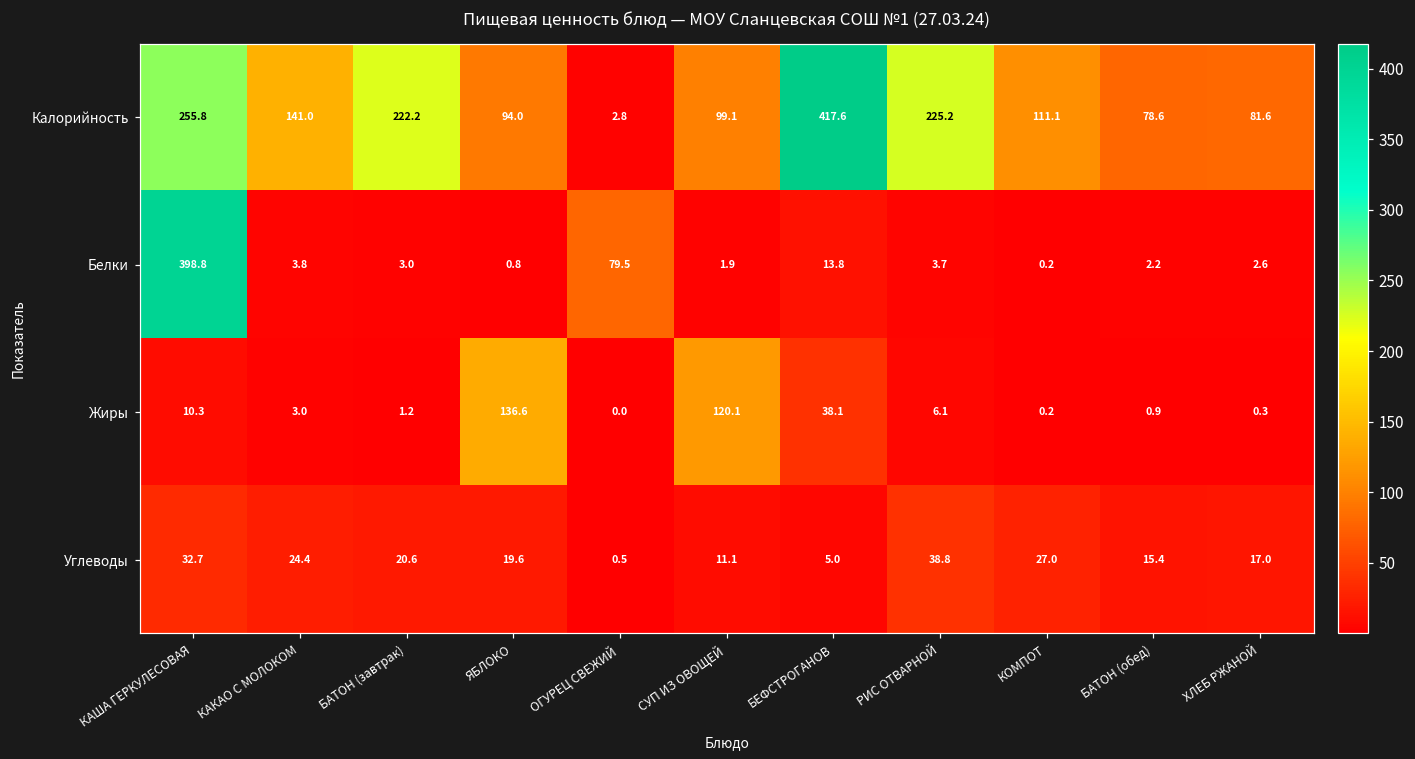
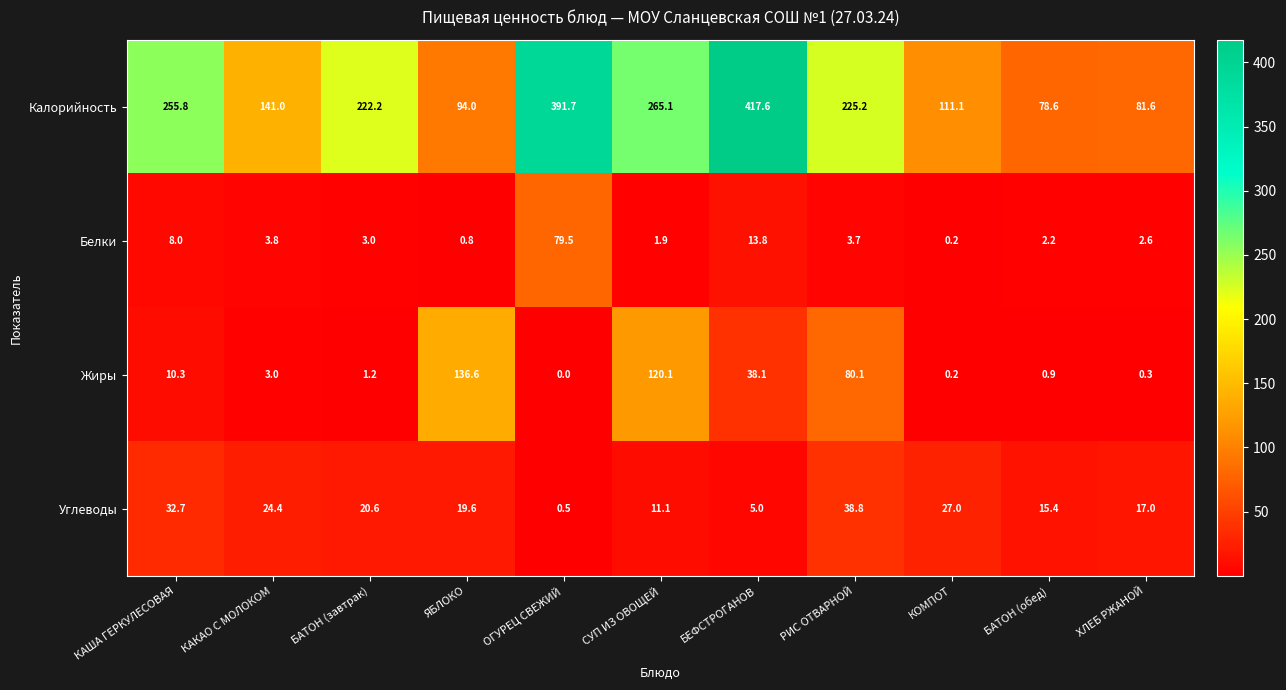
Калорийность, ОГУРЕЦ СВЕЖИЙ: 2.8 -> 391.7
Калорийность, СУП ИЗ ОВОЩЕЙ: 99.1 -> 265.1
Белки, КАША ГЕРКУЛЕСОВАЯ: 398.8 -> 8.0
Жиры, РИС ОТВАРНОЙ: 6.1 -> 80.1
